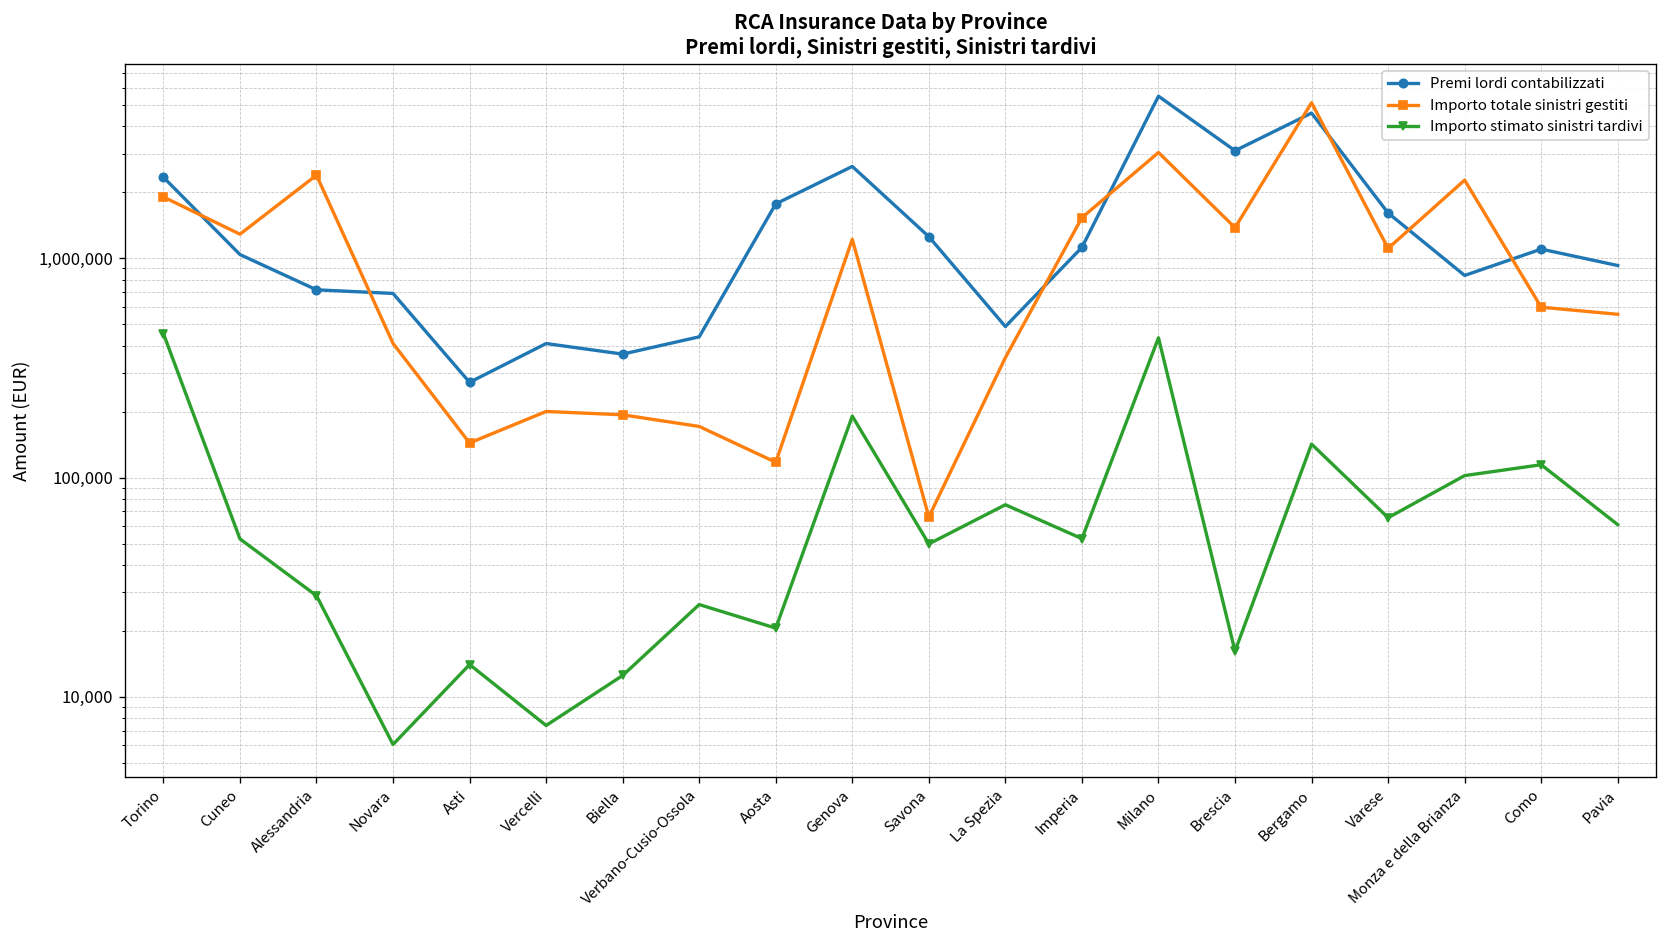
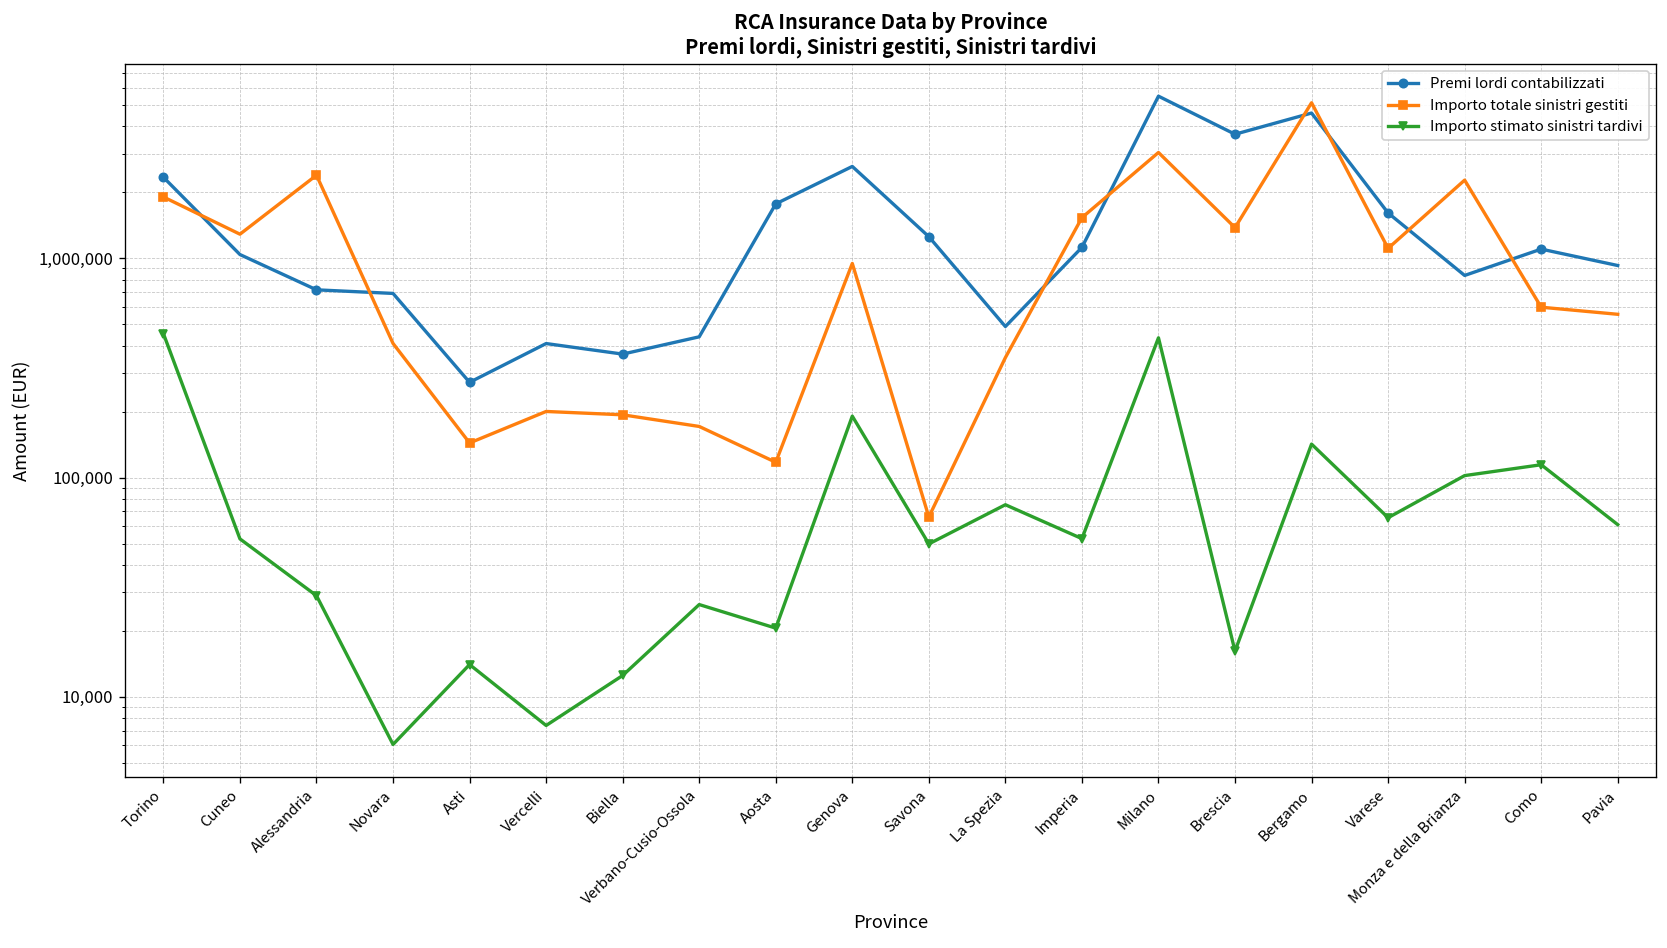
Importo totale sinistri gestiti, Genova: 1,200,000 -> 900,000
Premi lordi contabilizzati, Brescia: 3,100,000 -> 3,700,000
